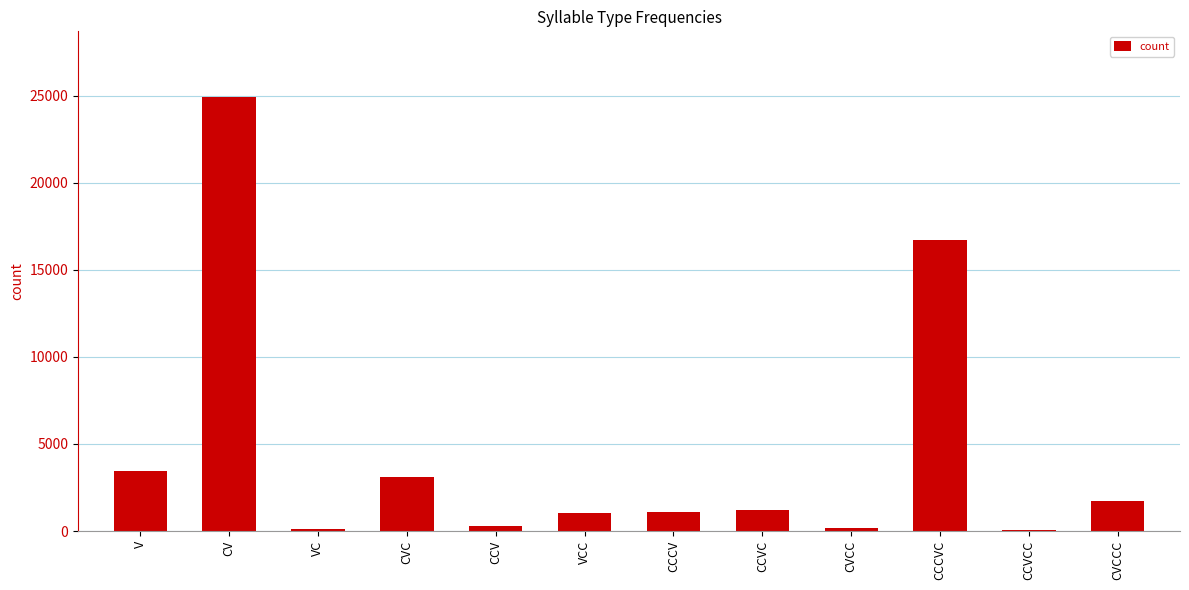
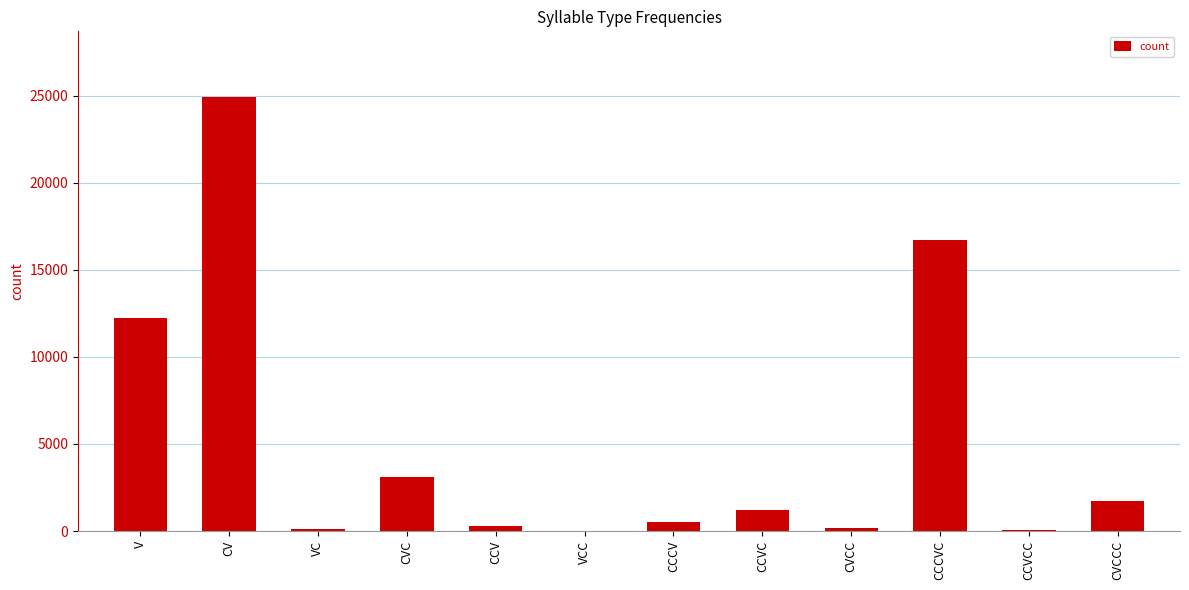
V: 3500 -> 12200
VCC: 1000 -> 0
CCCV: 1100 -> 500
